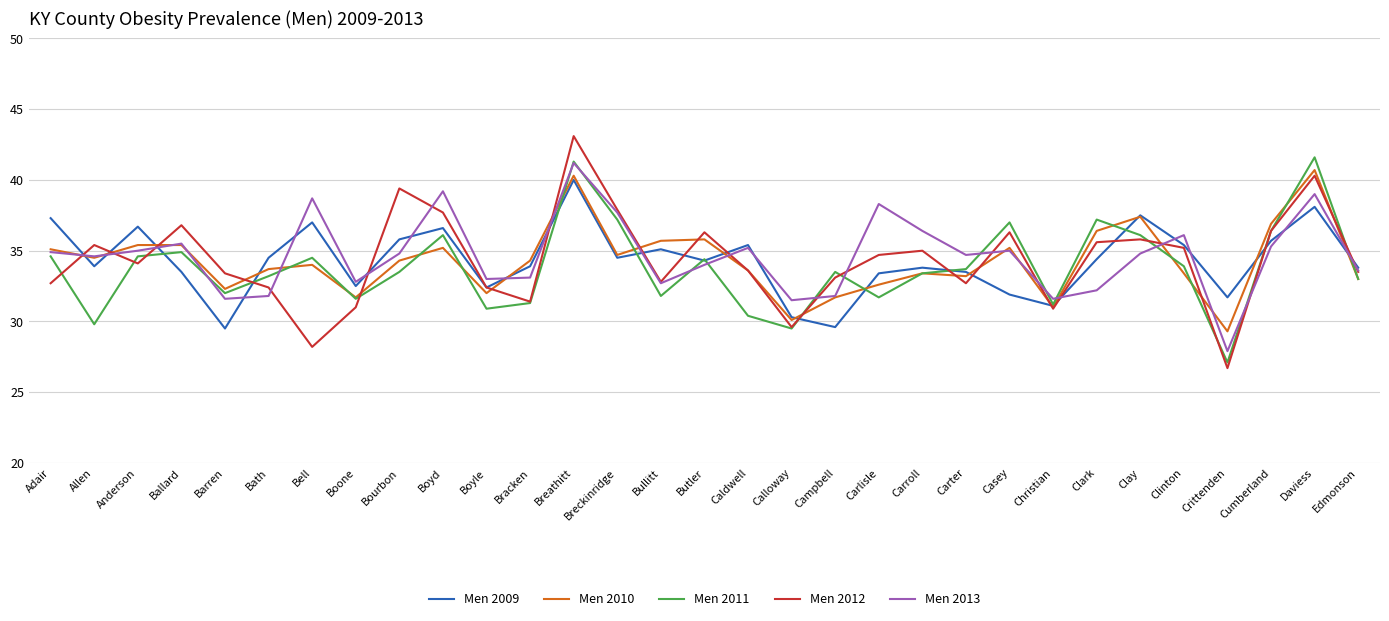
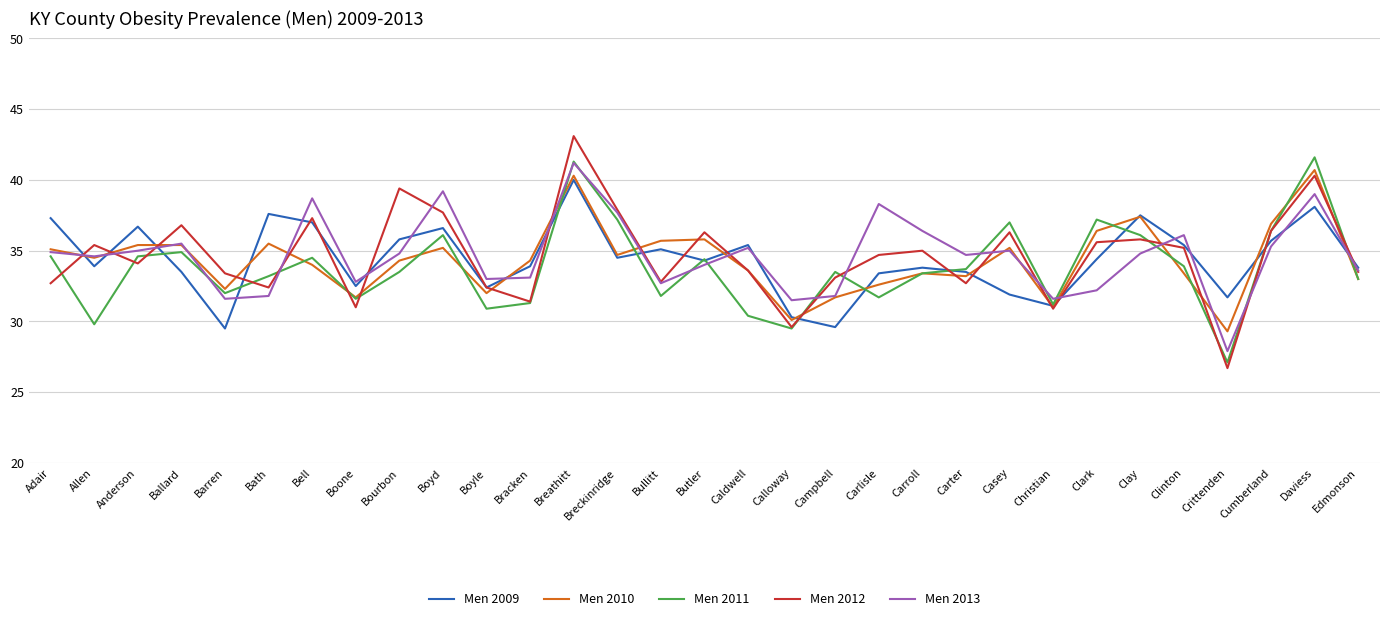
Men 2009, Bath: 34.5 -> 37.6
Men 2010, Bath: 33.7 -> 35.5
Men 2012, Bell: 28.2 -> 37.3
